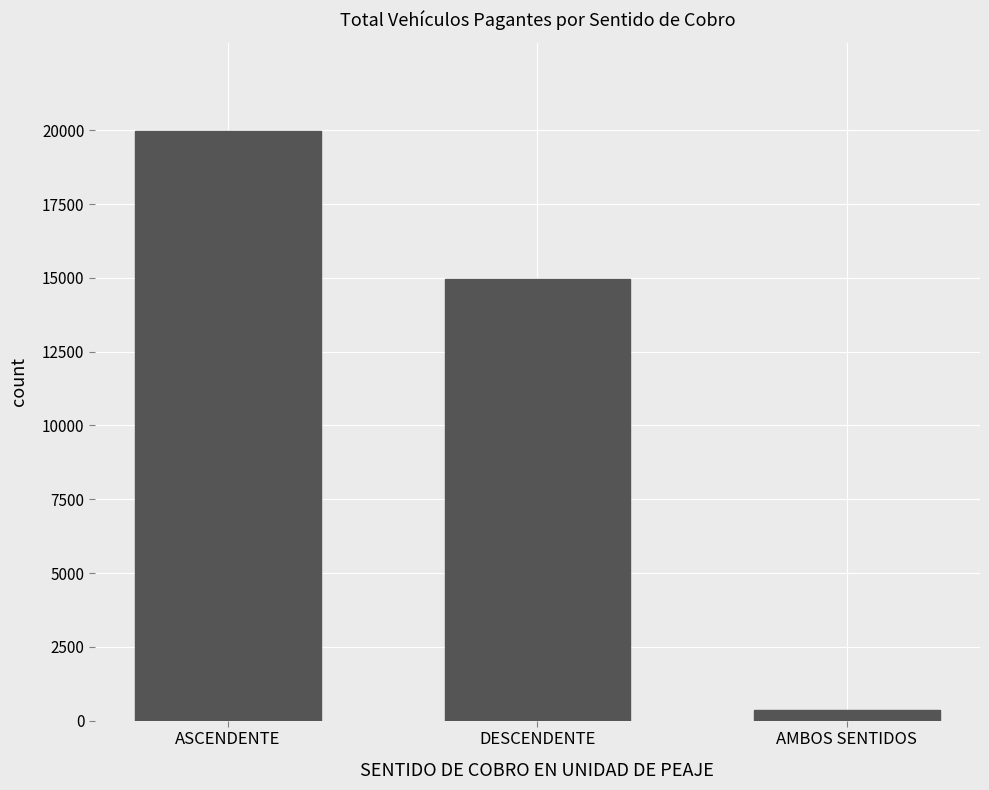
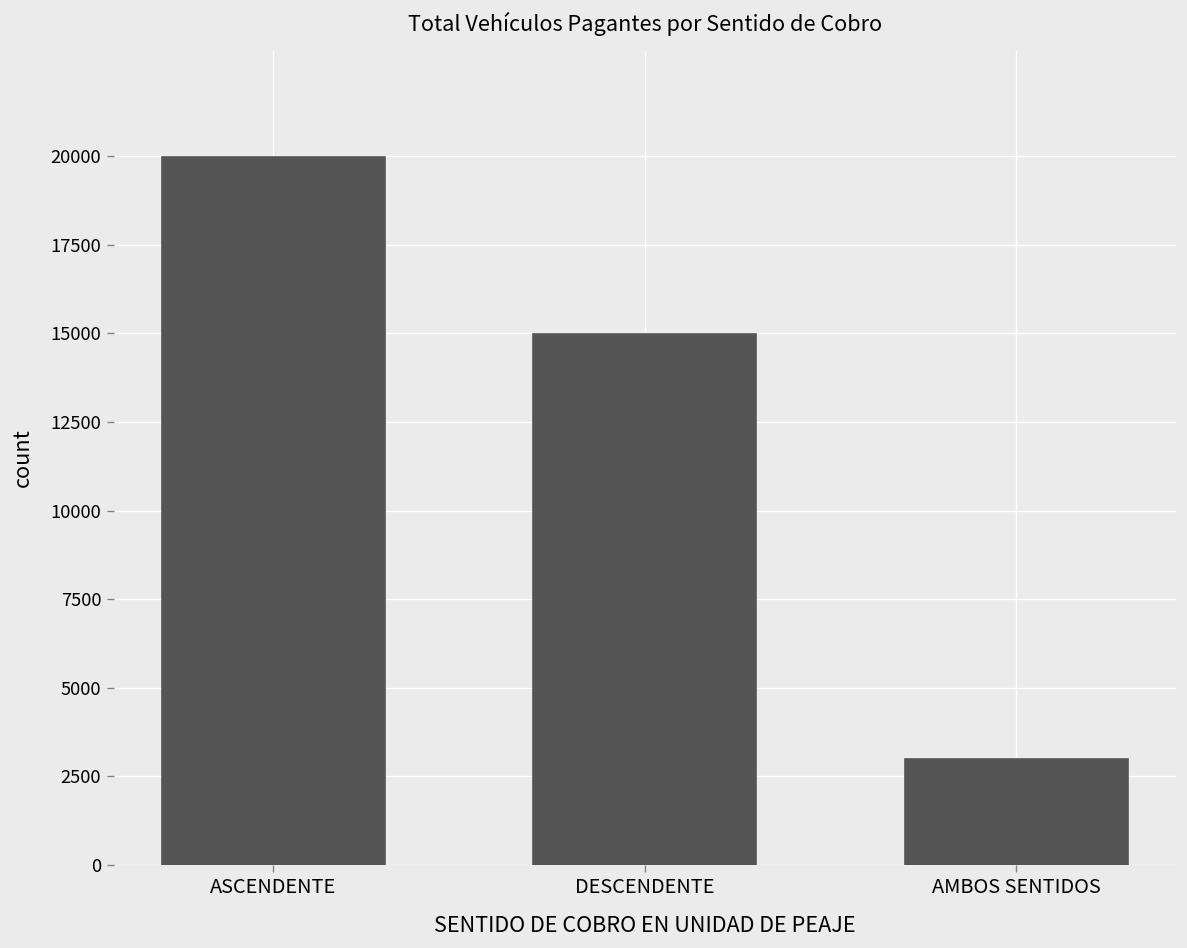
AMBOS SENTIDOS: 400 -> 3000
